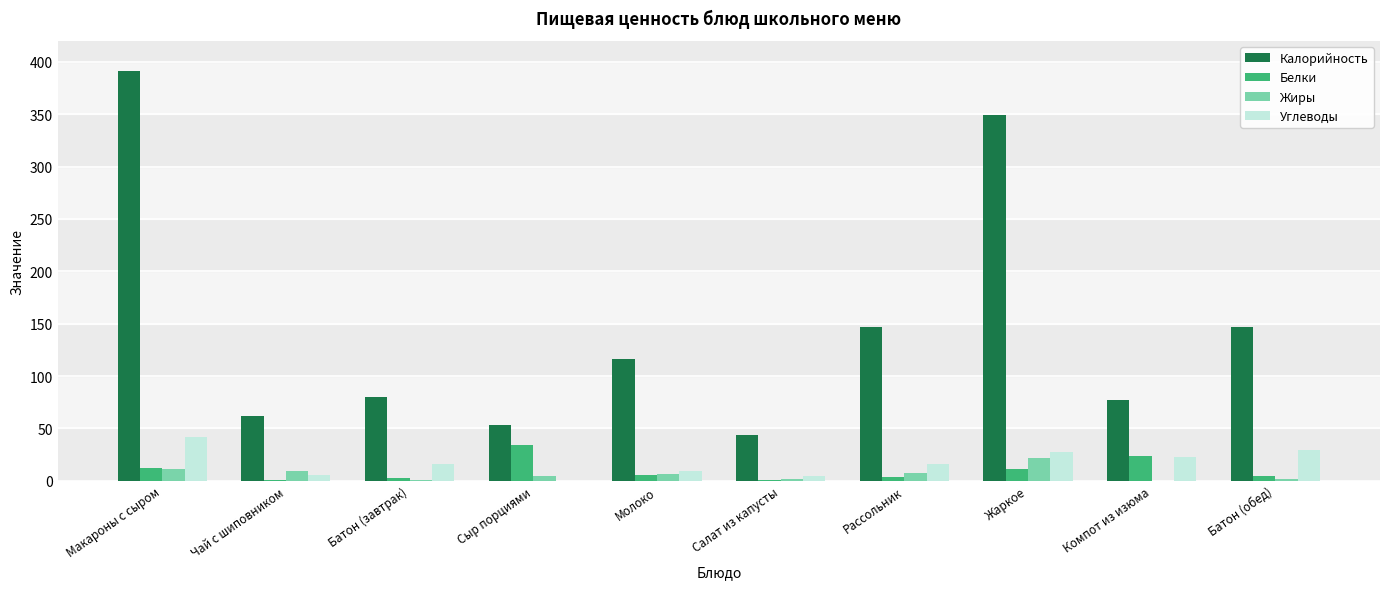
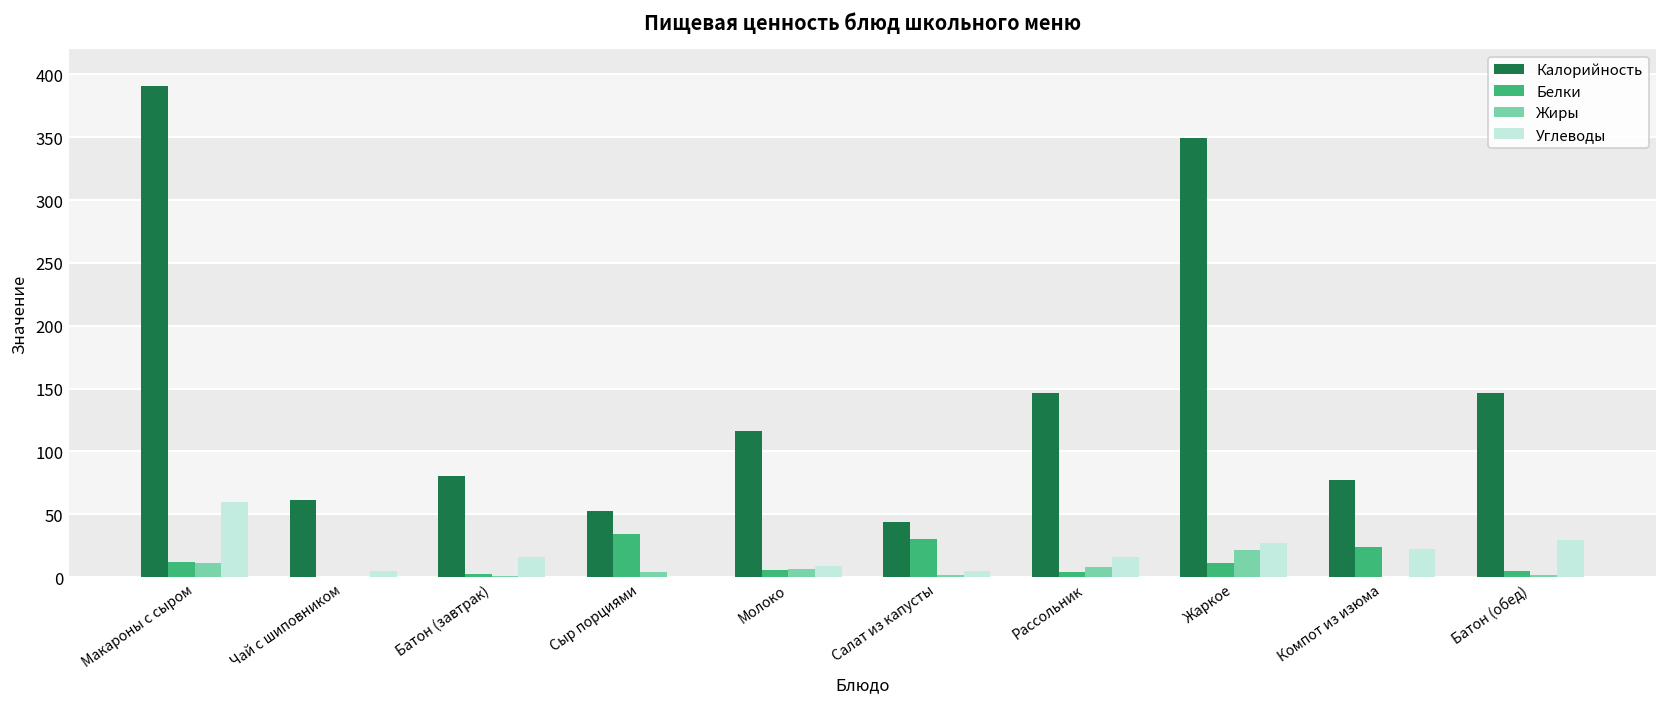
Углеводы, Макароны с сыром: 42 -> 60
Жиры, Чай с шиповником: 10 -> 0
Белки, Салат из капусты: 1 -> 30
